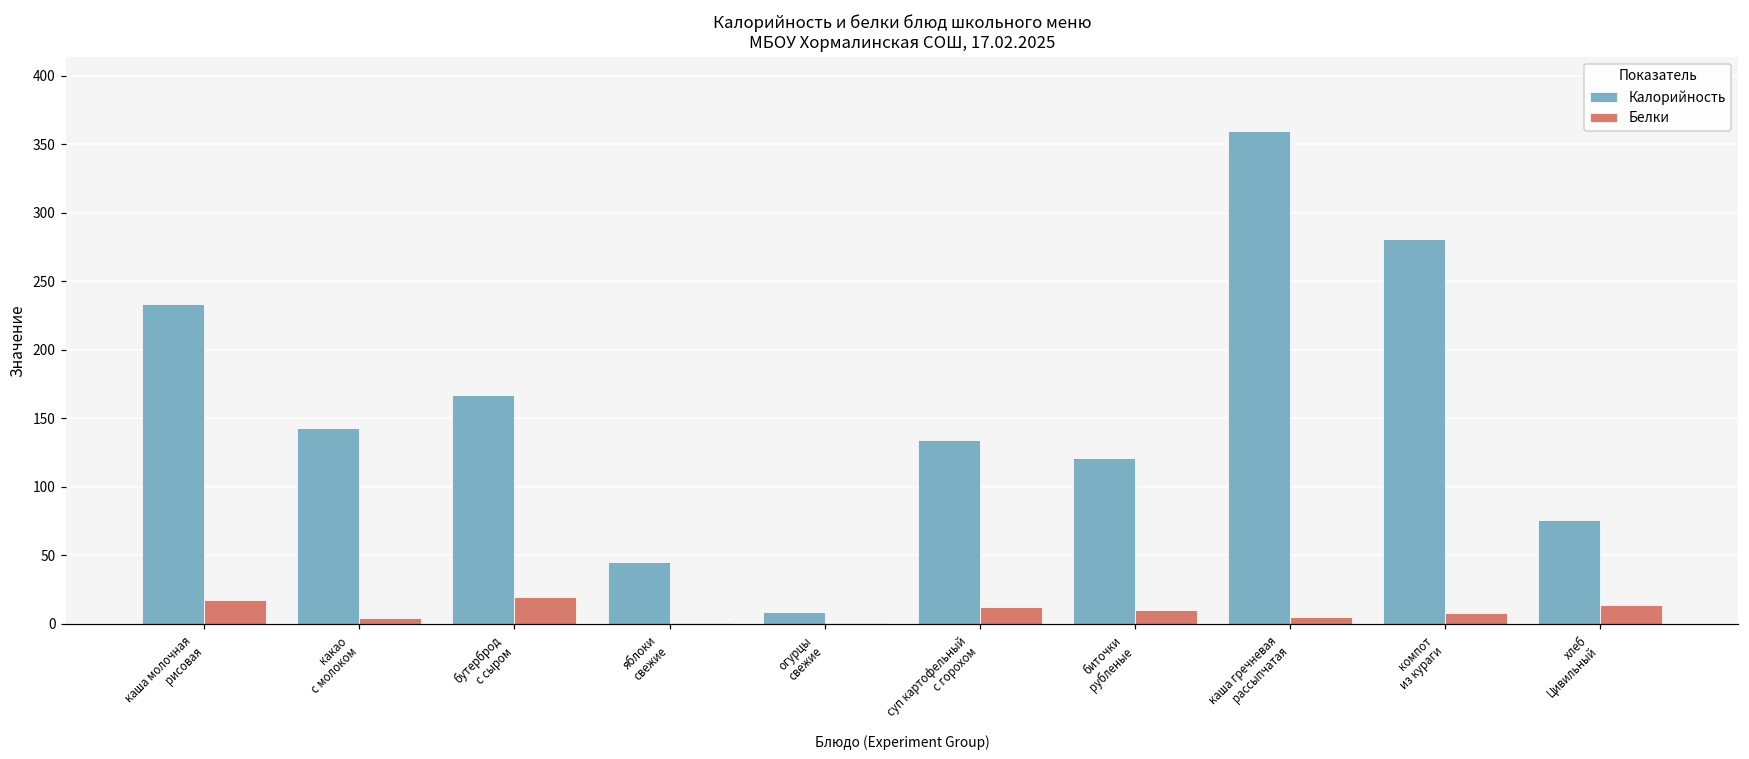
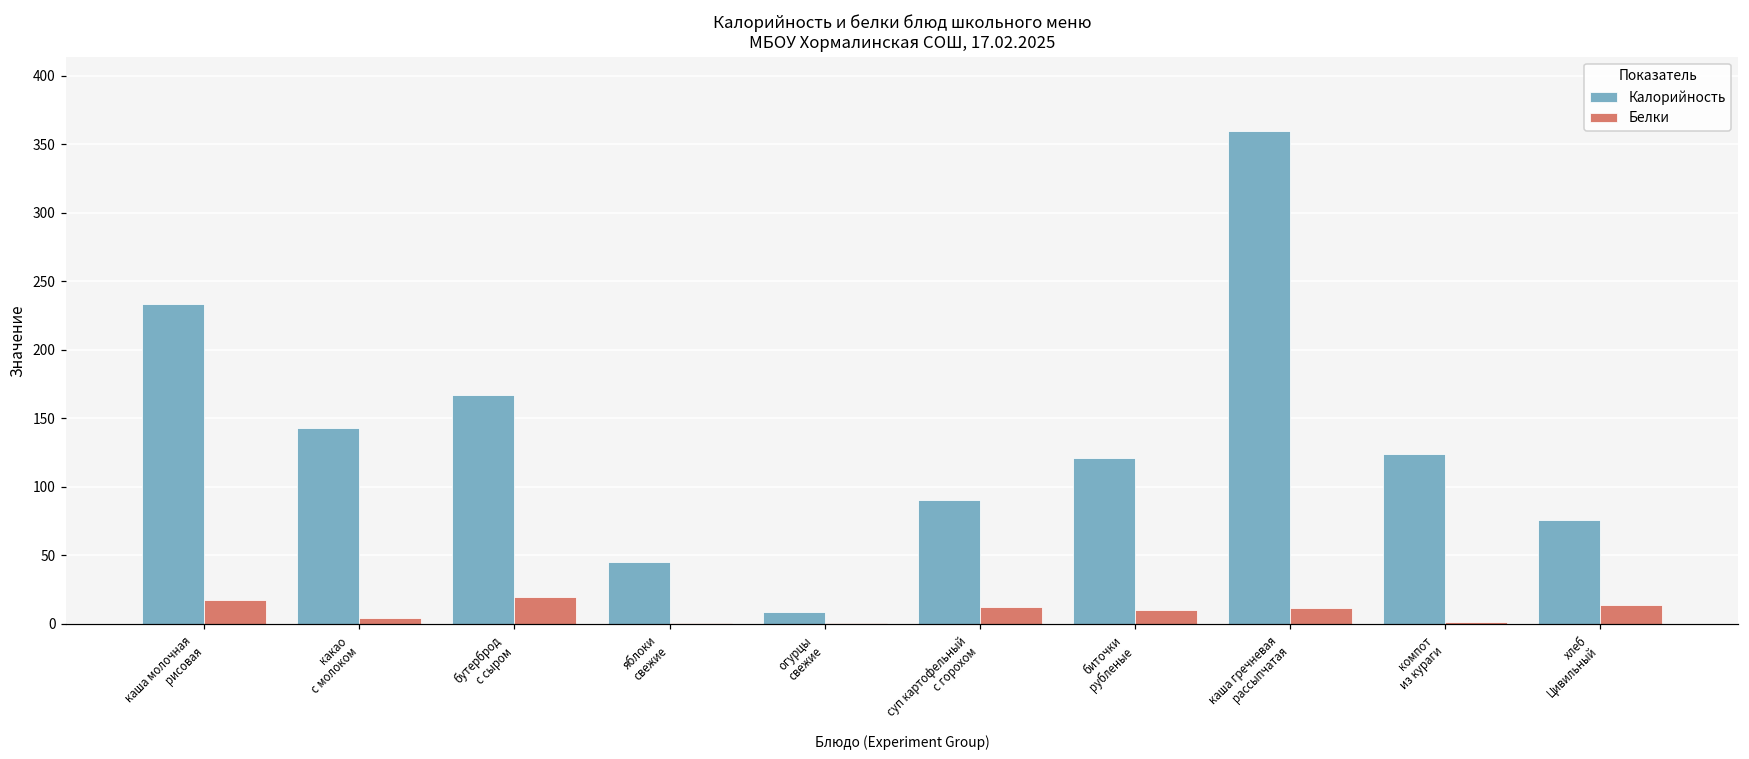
Калорийность, суп картофельный с горохом: 134 -> 90
Белки, каша гречневая рассыпчатая: 5 -> 12
Калорийность, компот из кураги: 281 -> 124
Белки, компот из кураги: 8 -> 1
